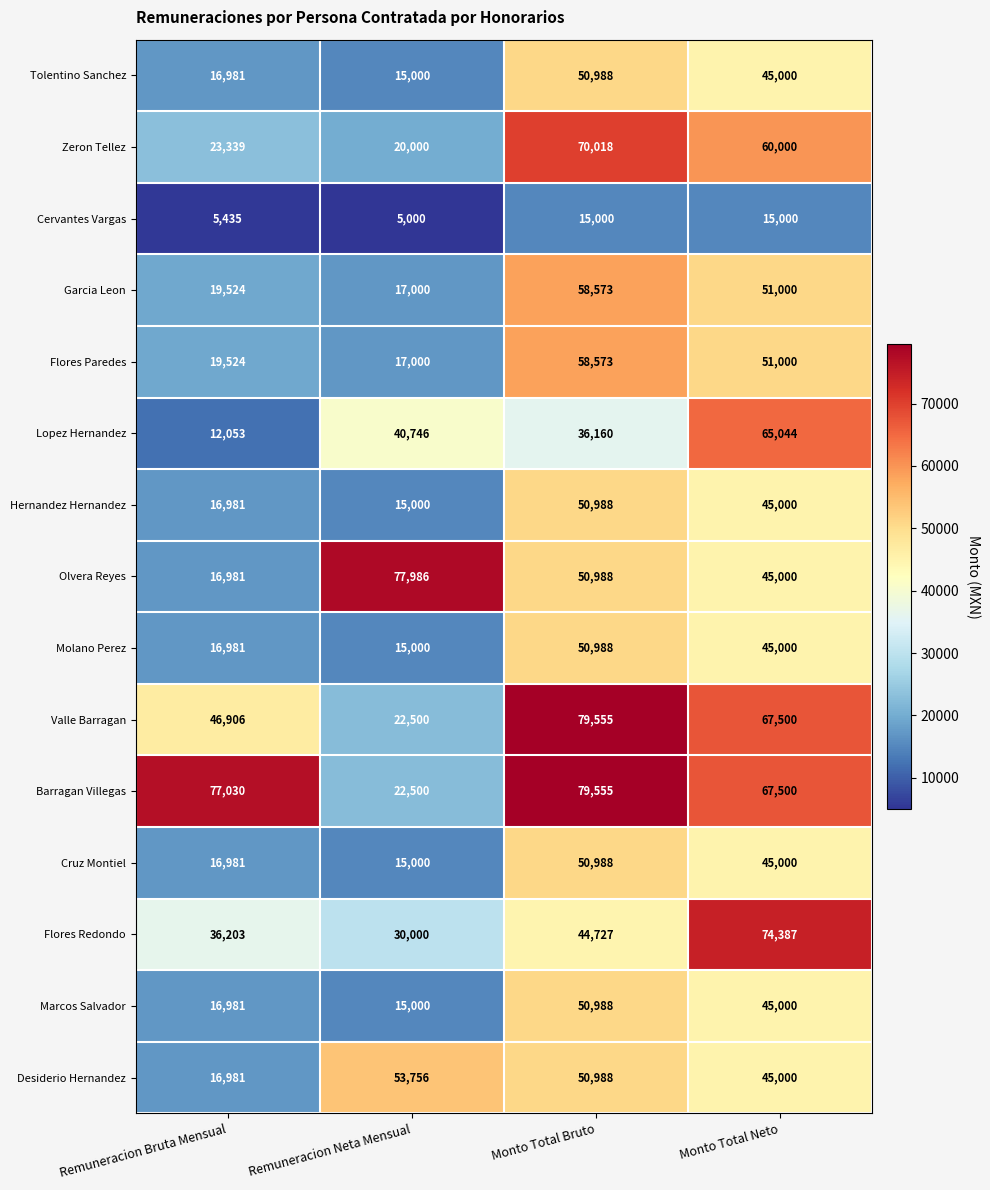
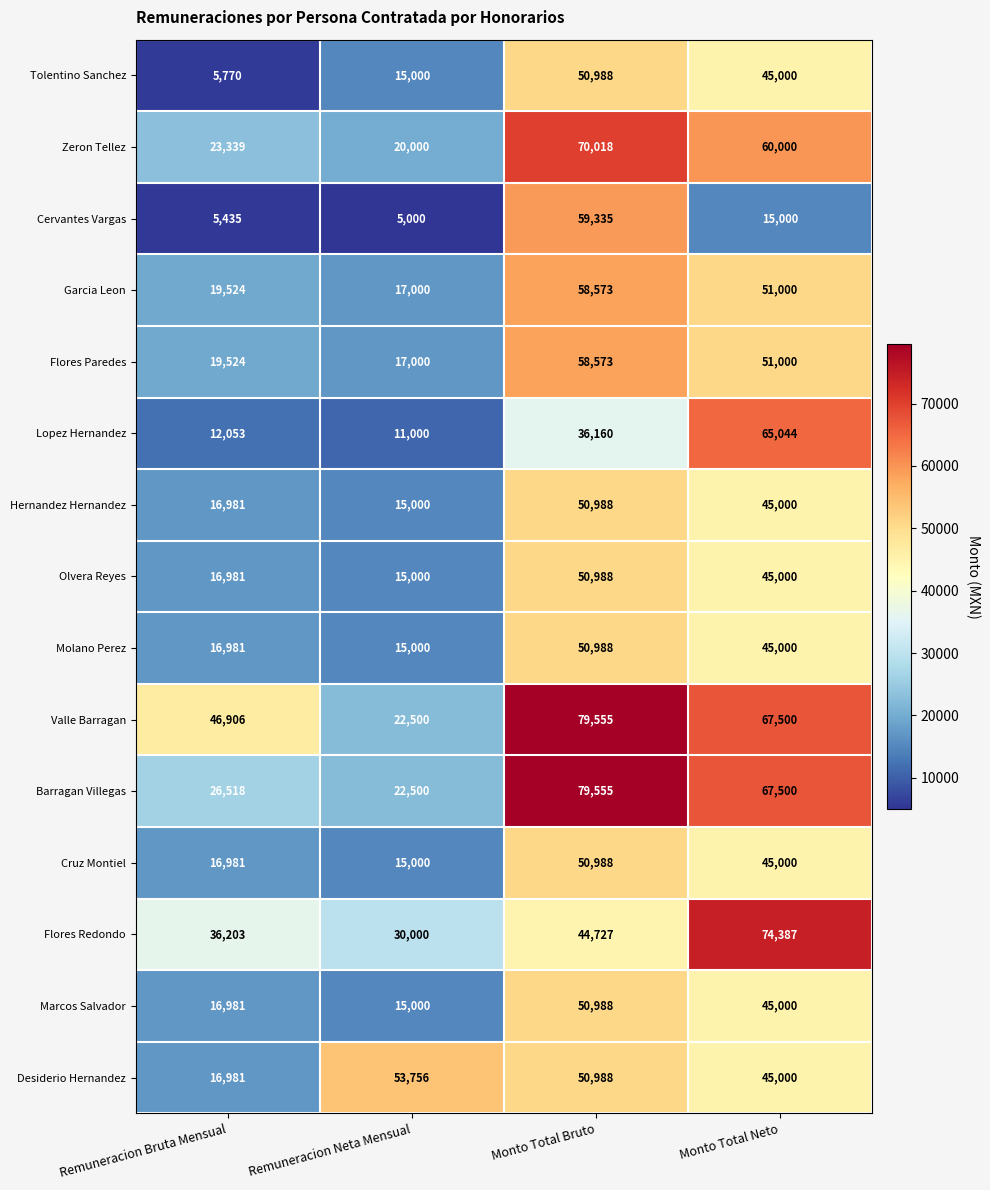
Tolentino Sanchez, Remuneracion Bruta Mensual: 16,981 -> 5,770
Cervantes Vargas, Monto Total Bruto: 15,000 -> 59,335
Lopez Hernandez, Remuneracion Neta Mensual: 40,746 -> 11,000
Olvera Reyes, Remuneracion Neta Mensual: 77,986 -> 15,000
Barragan Villegas, Remuneracion Bruta Mensual: 77,030 -> 26,518
